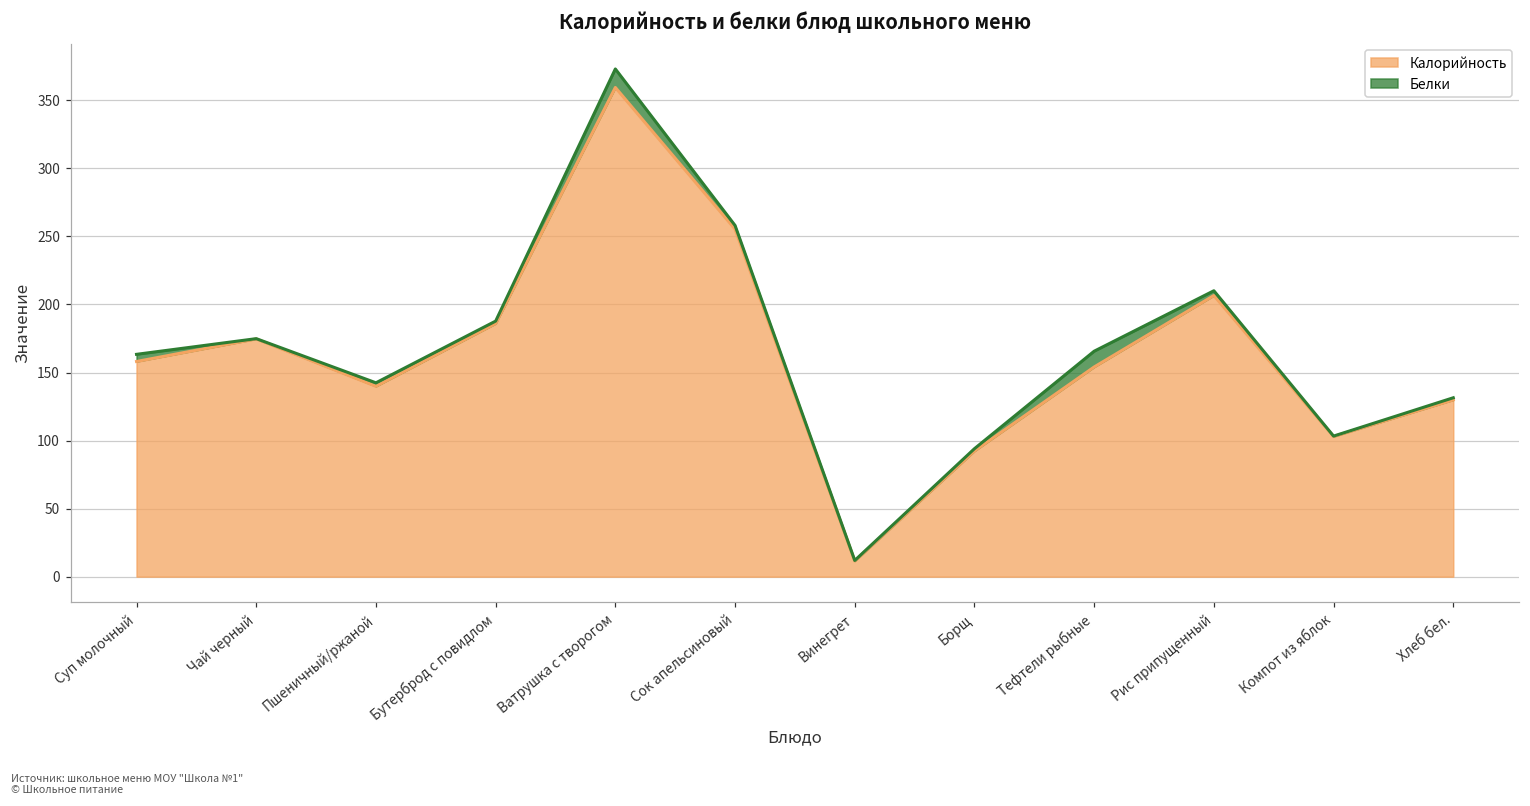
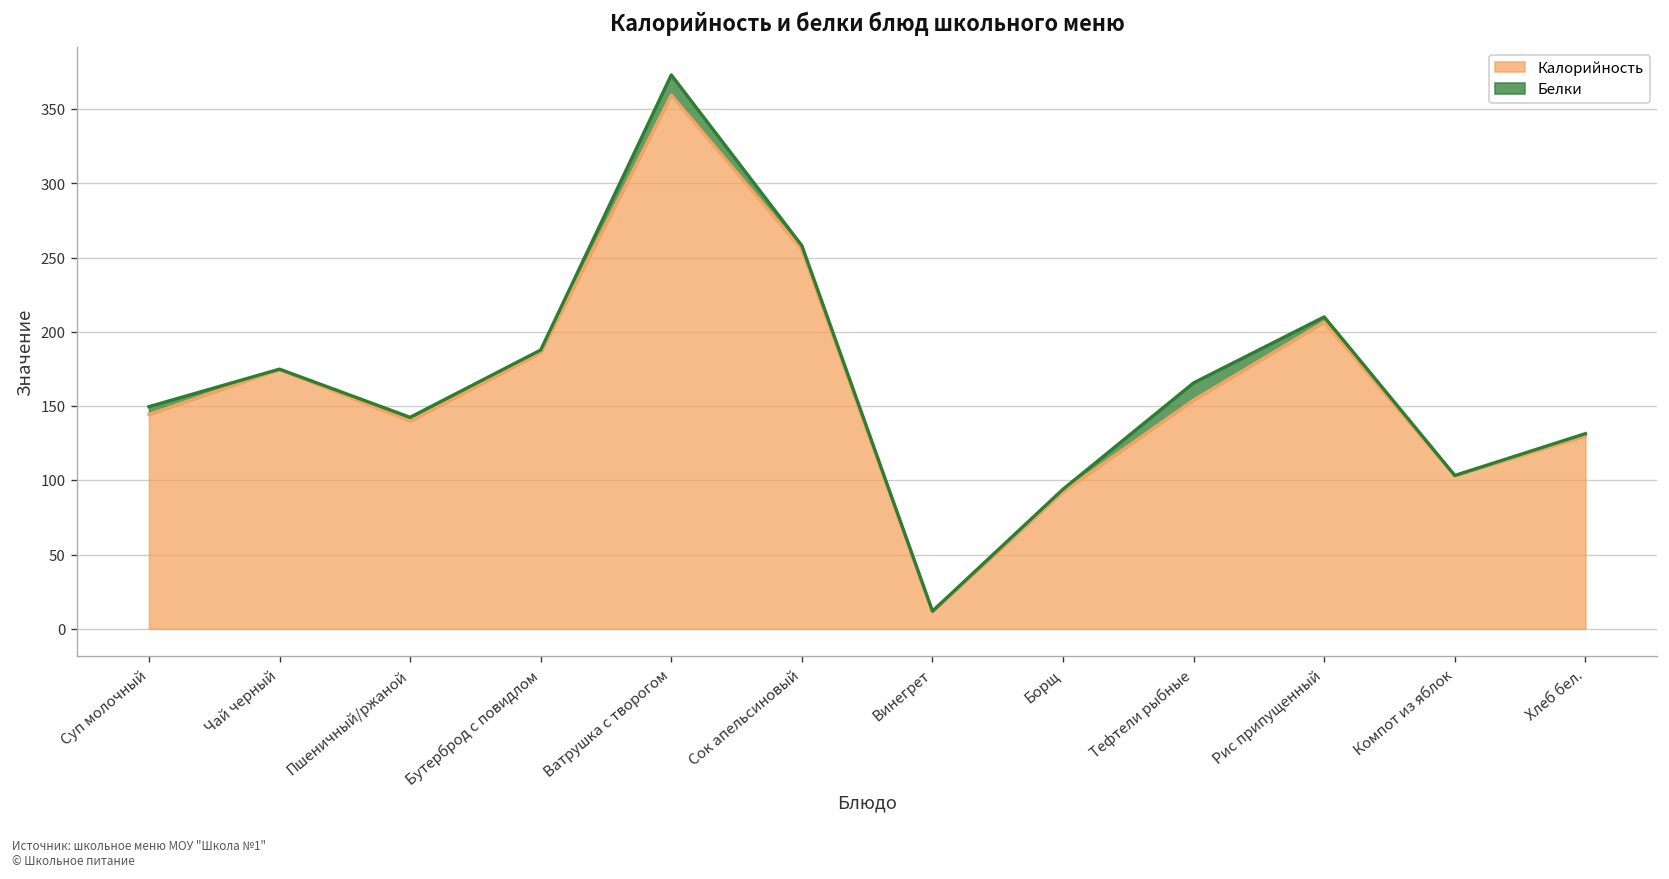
Калорийность, Суп молочный: 158 -> 144
